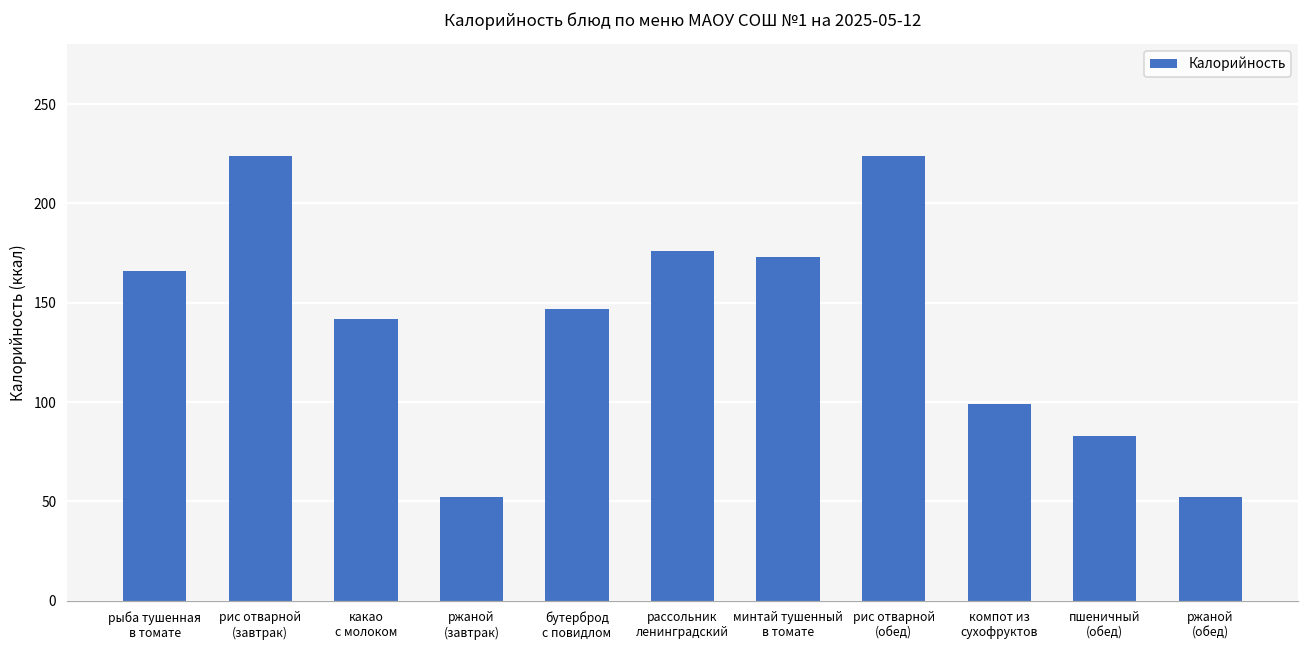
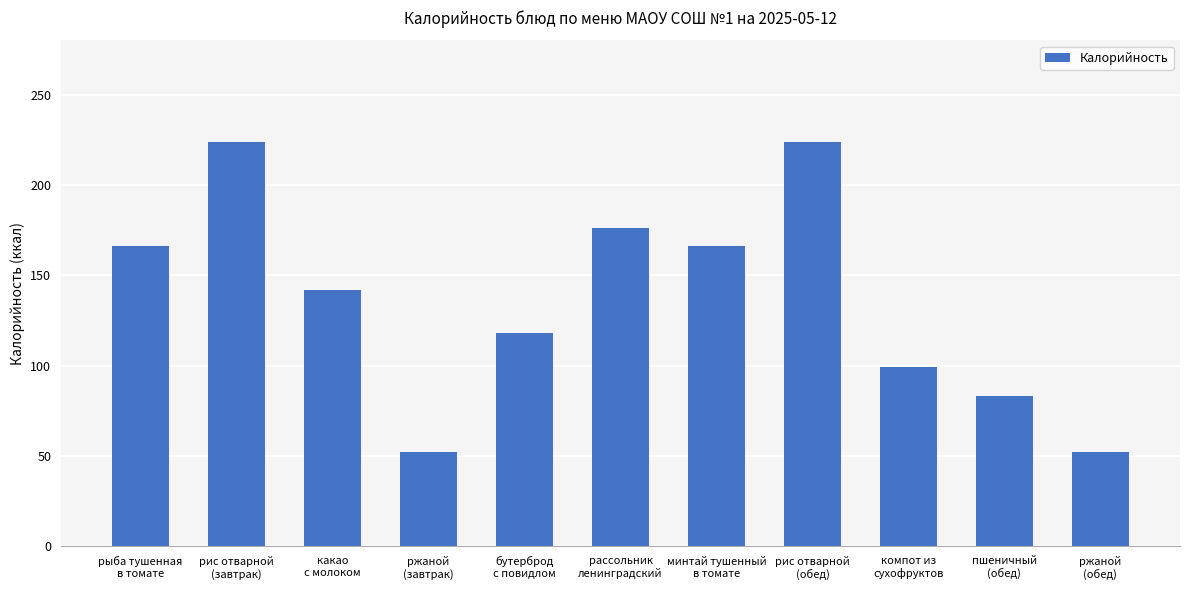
бутерброд с повидлом: 147 -> 118
минтай тушенный в томате: 173 -> 166
